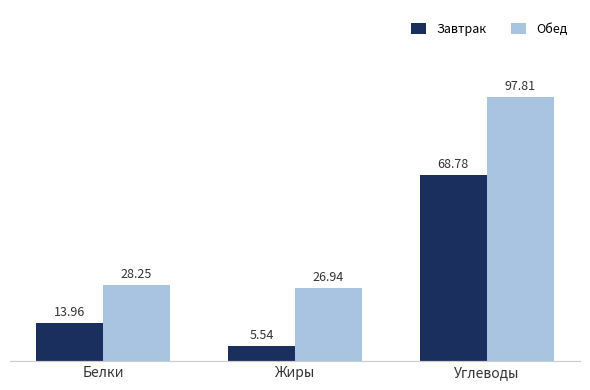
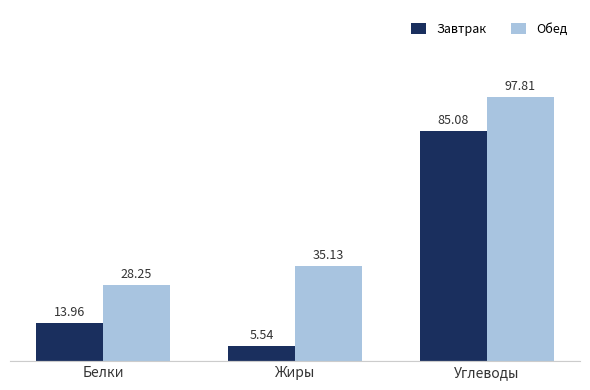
Обед, Жиры: 26.94 -> 35.13
Завтрак, Углеводы: 68.78 -> 85.08
